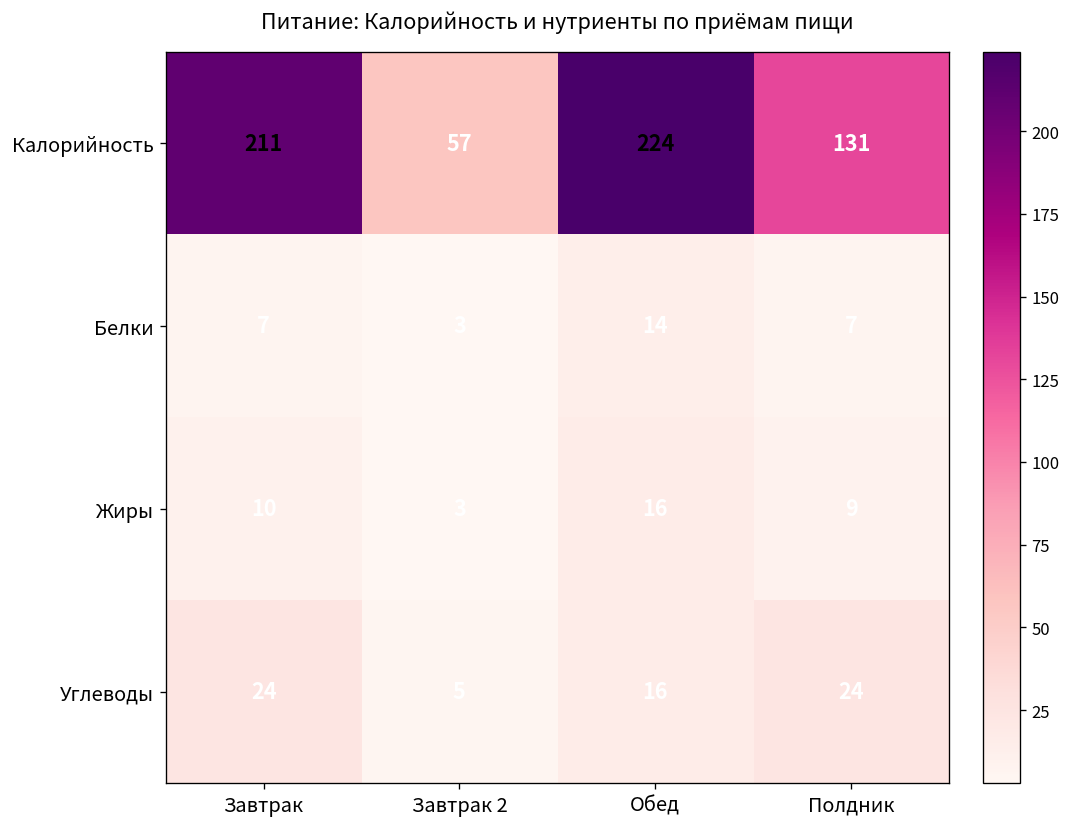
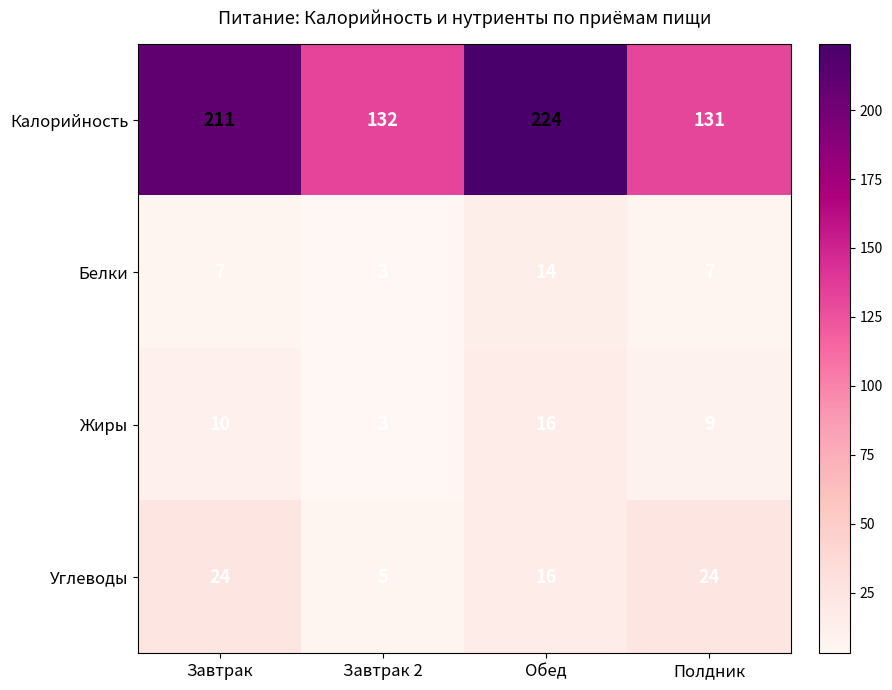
Калорийность, Завтрак 2: 57 -> 132
